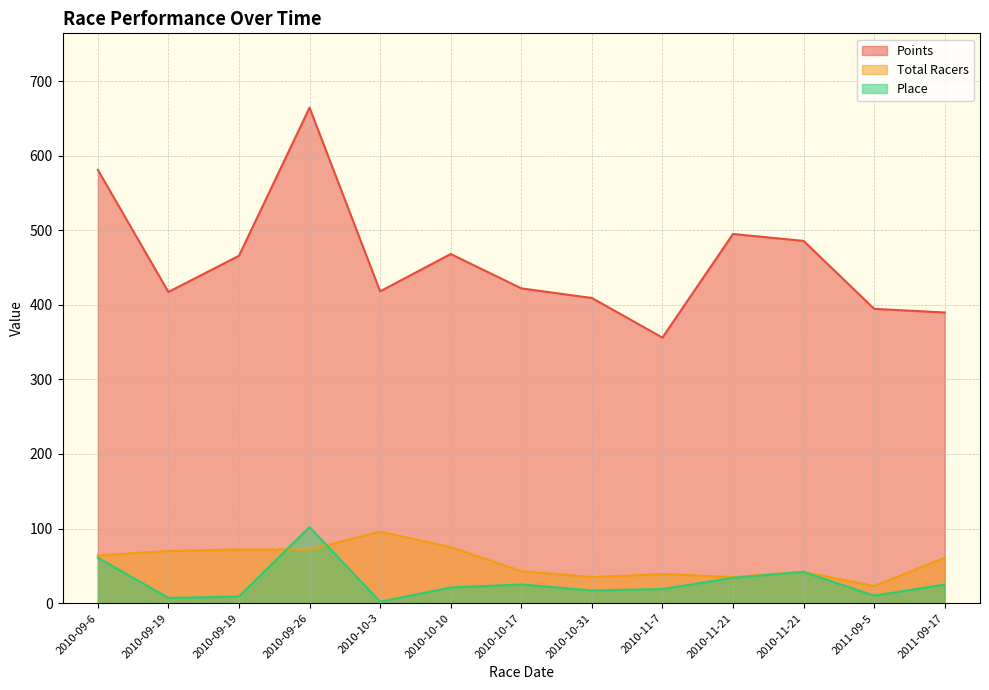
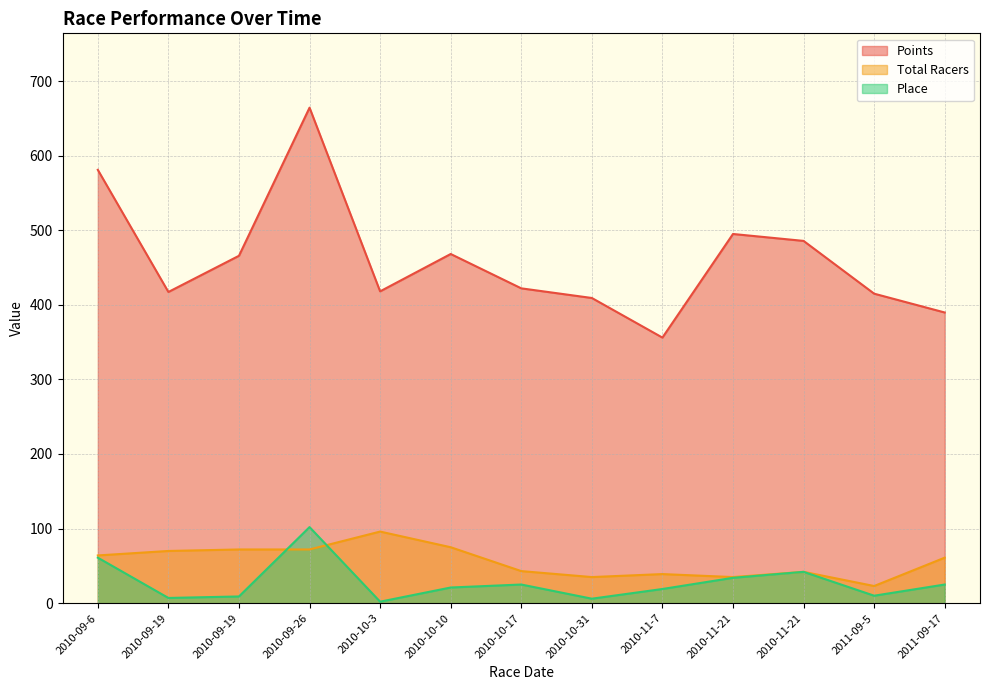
Place, 2010-10-31: 20 -> 10
Points, 2011-09-5: 390 -> 410
